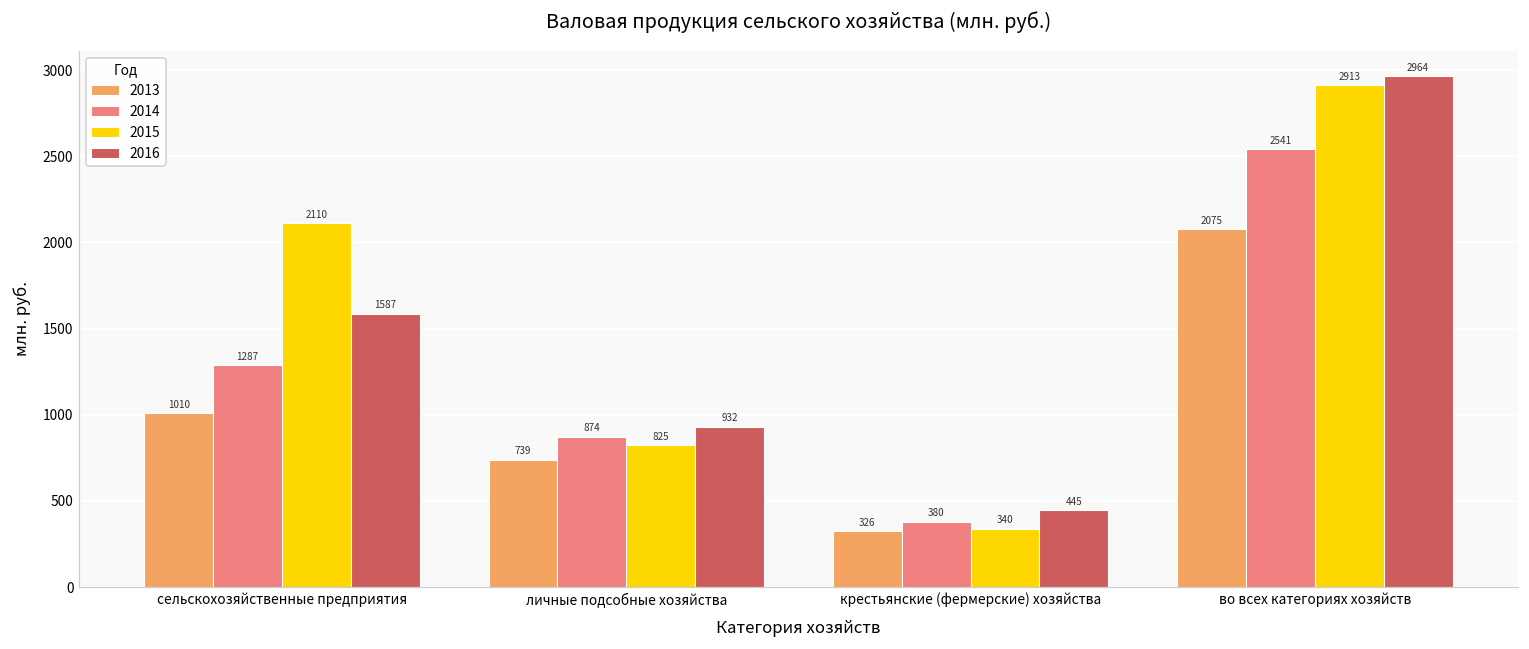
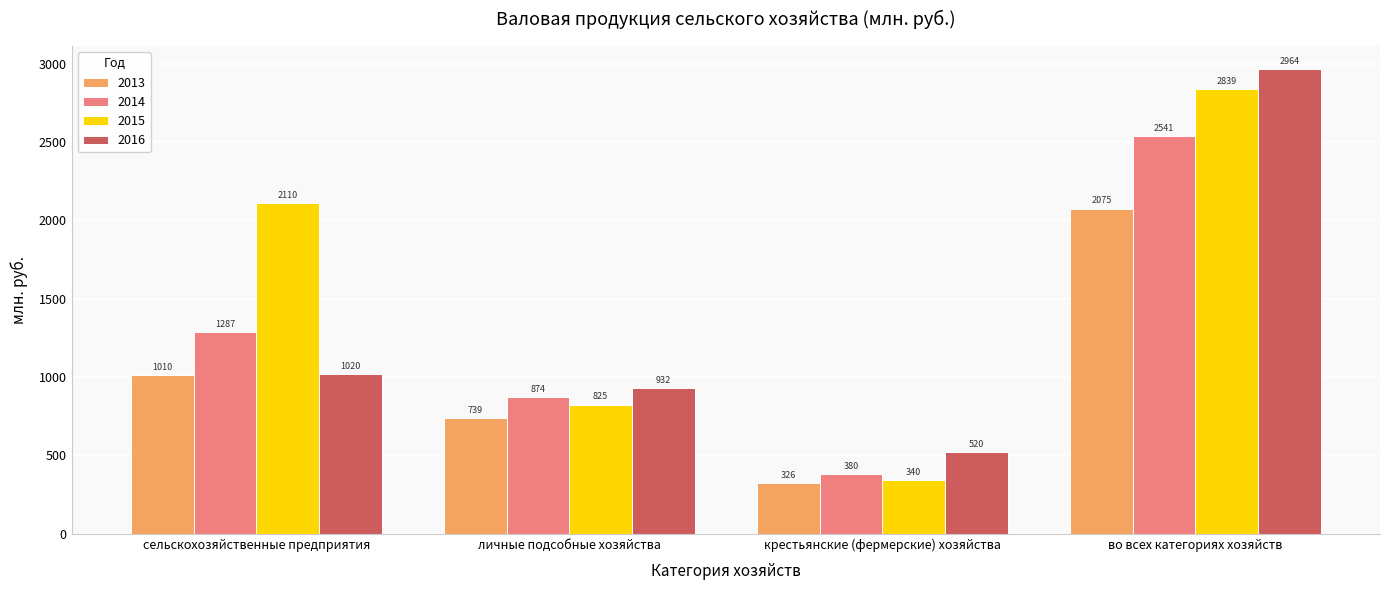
2016, сельскохозяйственные предприятия: 1587 -> 1020
2016, крестьянские (фермерские) хозяйства: 445 -> 520
2015, во всех категориях хозяйств: 2913 -> 2839
